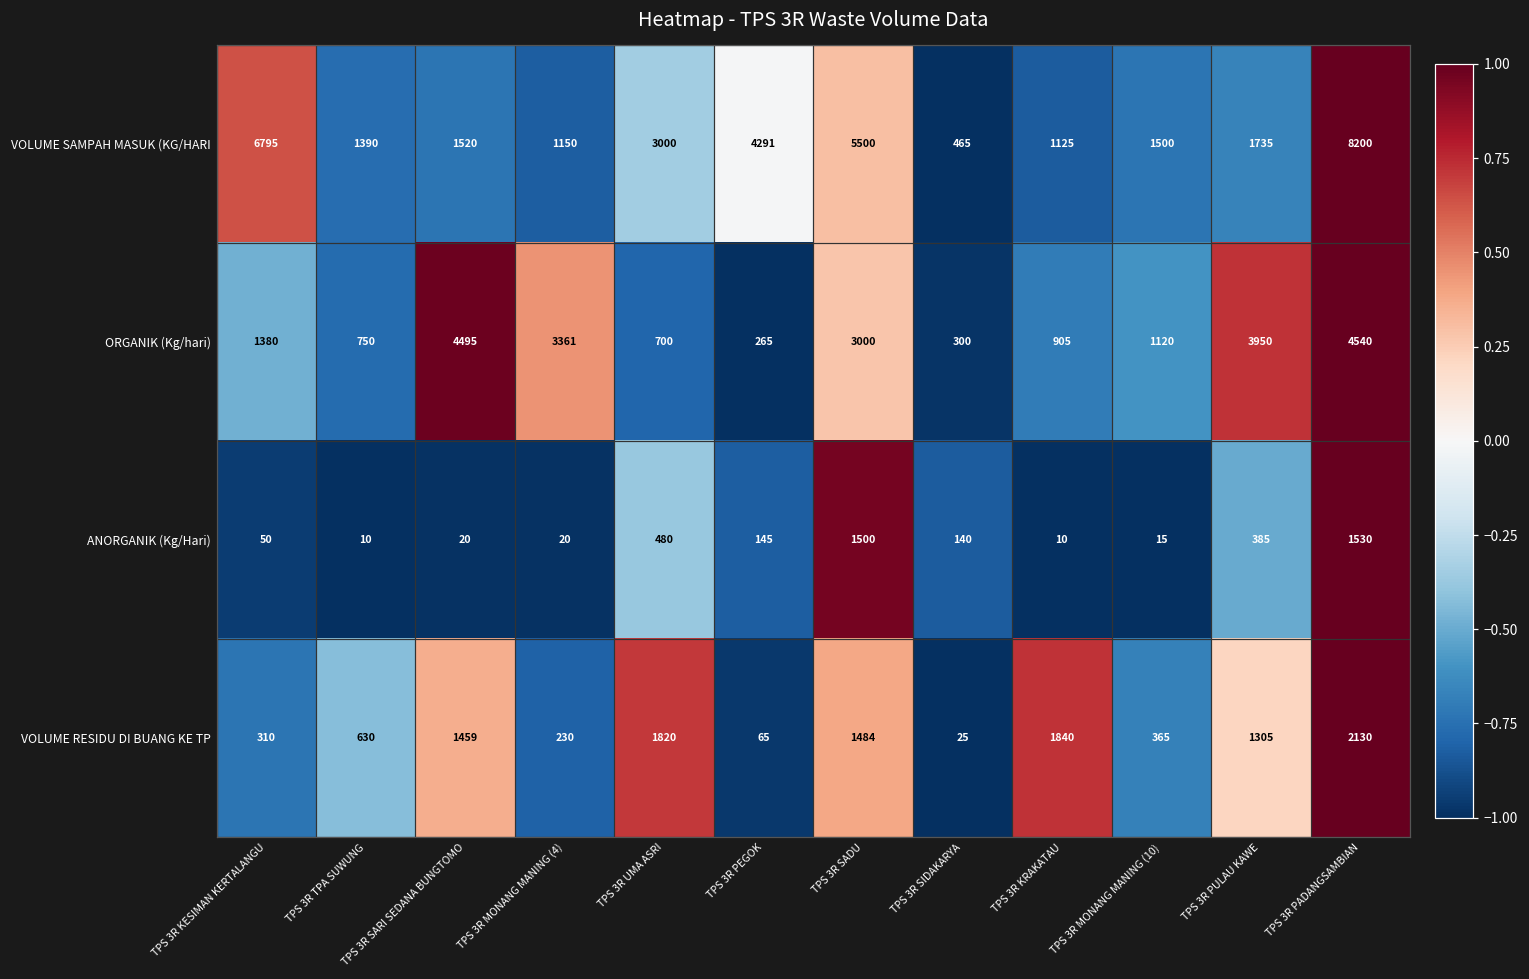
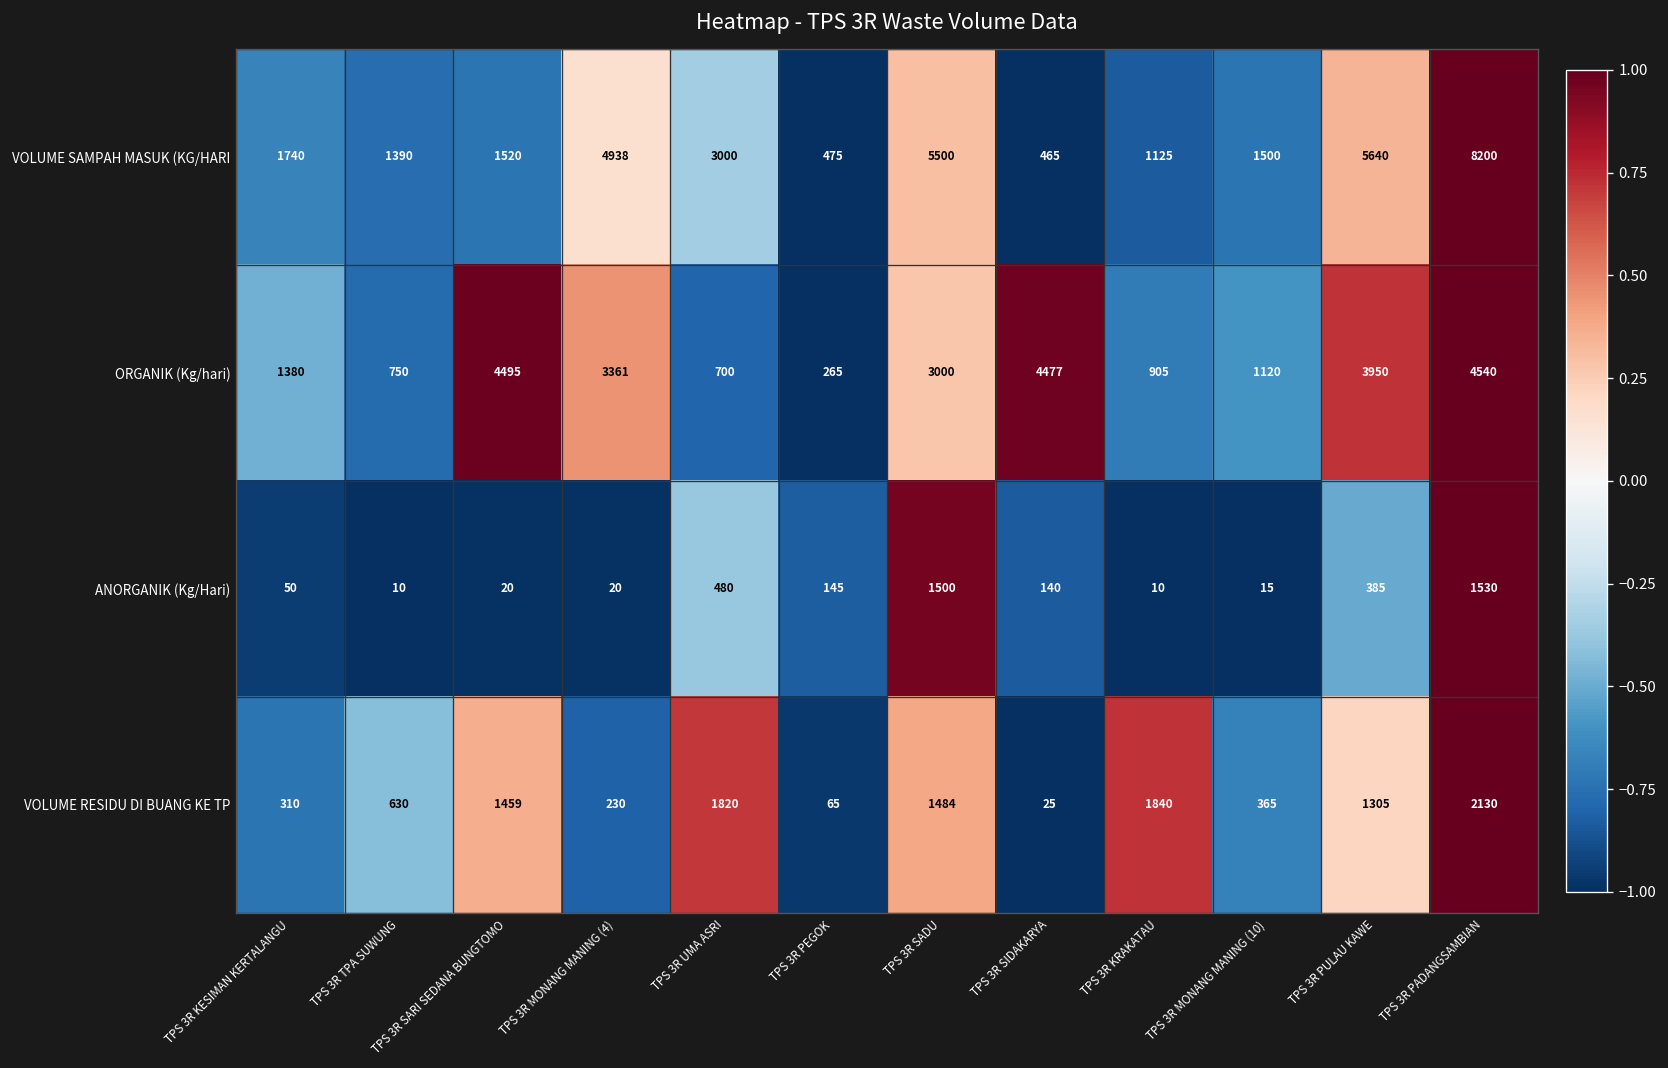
VOLUME SAMPAH MASUK (KG/HARI, TPS 3R KESIMAN KERTALANGU: 6795 -> 1740
VOLUME SAMPAH MASUK (KG/HARI, TPS 3R MONANG MANING (4): 1150 -> 4938
VOLUME SAMPAH MASUK (KG/HARI, TPS 3R PEGOK: 4291 -> 475
VOLUME SAMPAH MASUK (KG/HARI, TPS 3R PULAU KAWE: 1735 -> 5640
ORGANIK (Kg/hari), TPS 3R SIDAKARYA: 300 -> 4477
